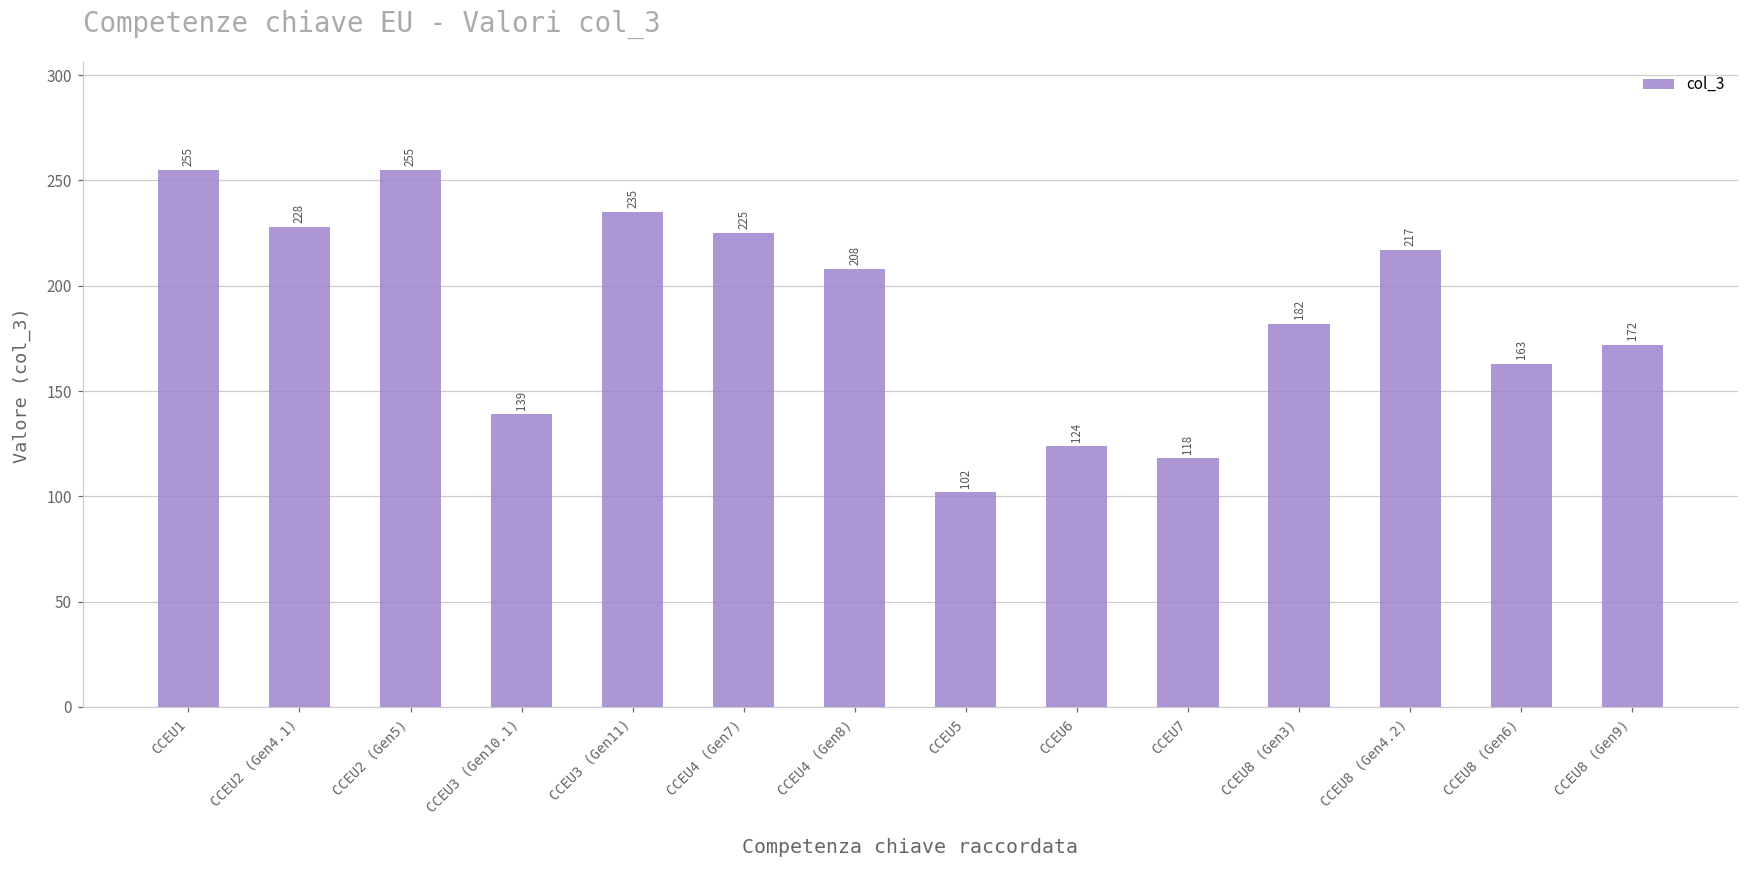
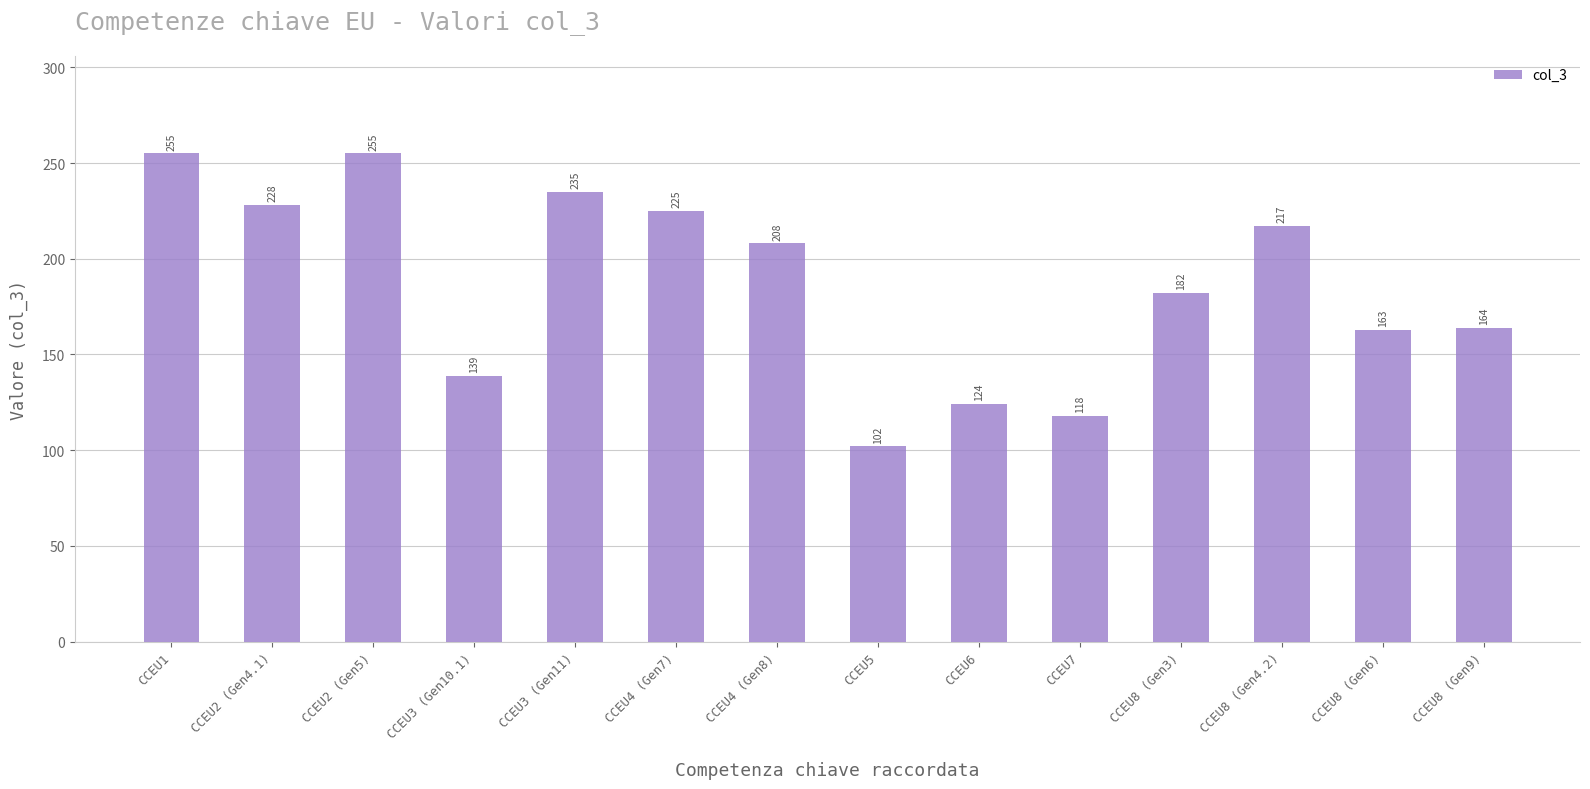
CCEU8 (Gen9): 172 -> 164
